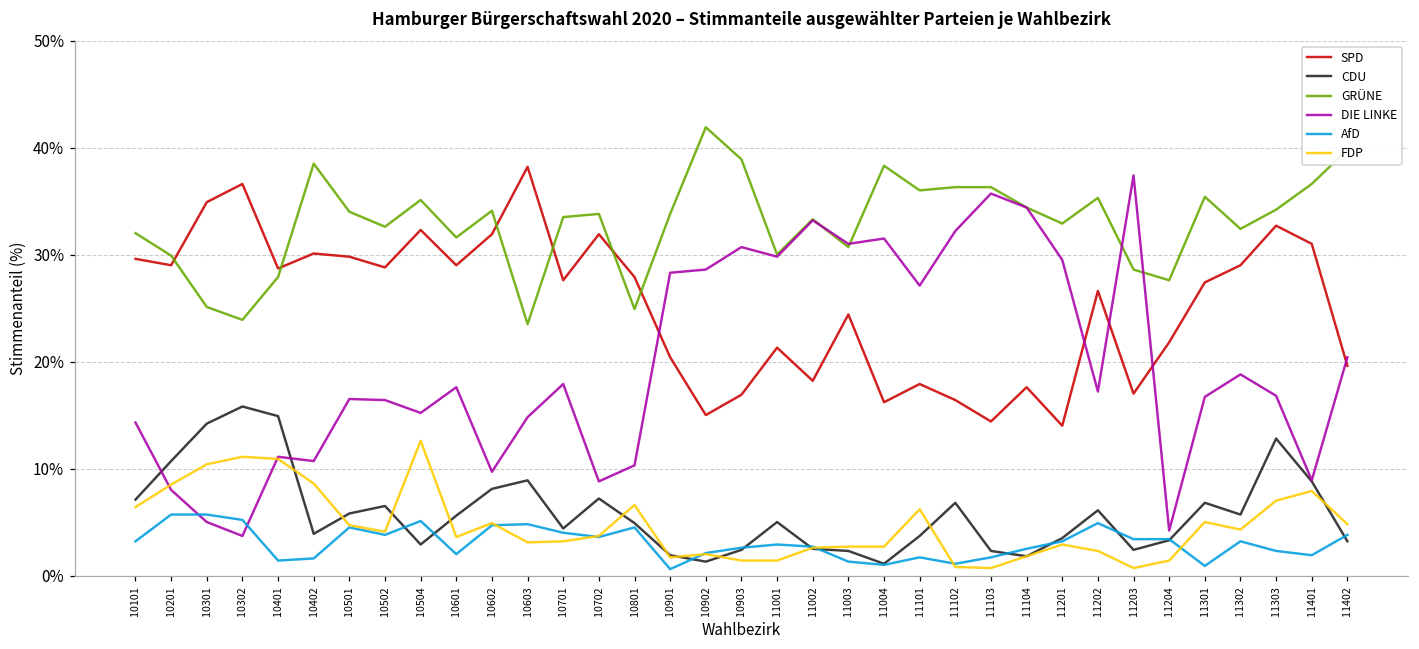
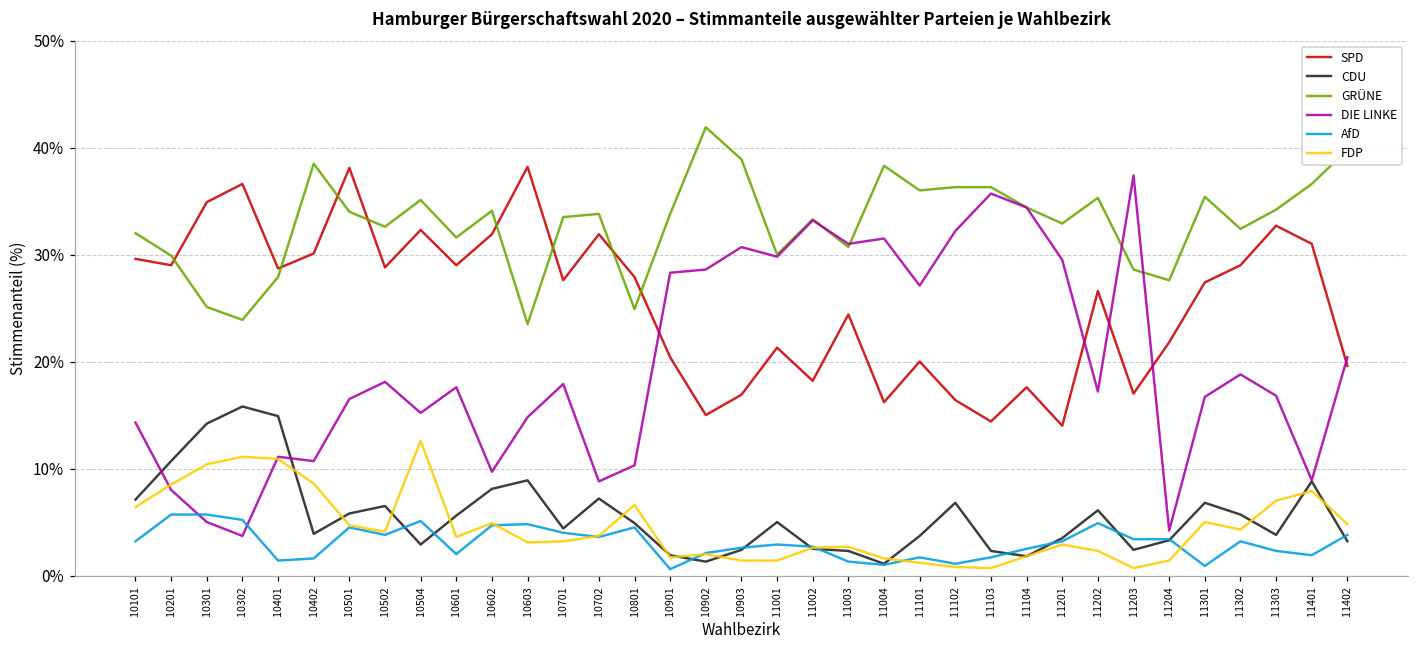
SPD, 10501: 30% -> 38%
DIE LINKE, 10502: 16% -> 18%
FDP, 11004: 3% -> 2%
SPD, 11101: 18% -> 20%
FDP, 11101: 6% -> 1%
CDU, 11303: 13% -> 4%
